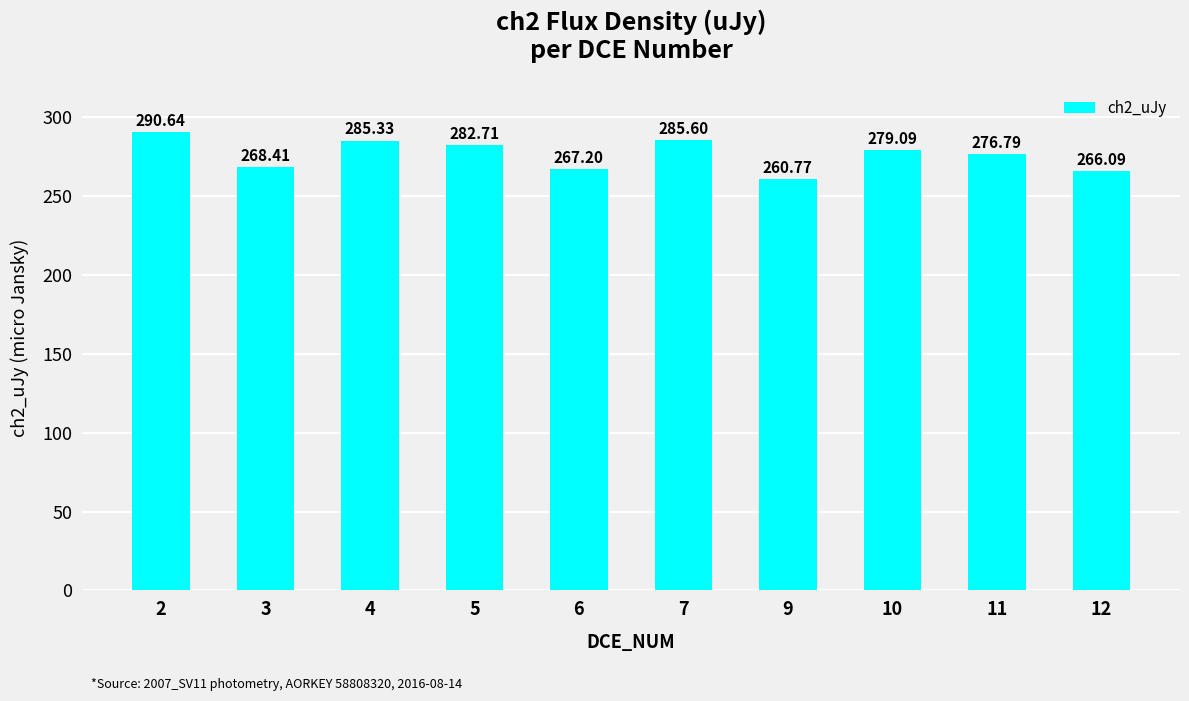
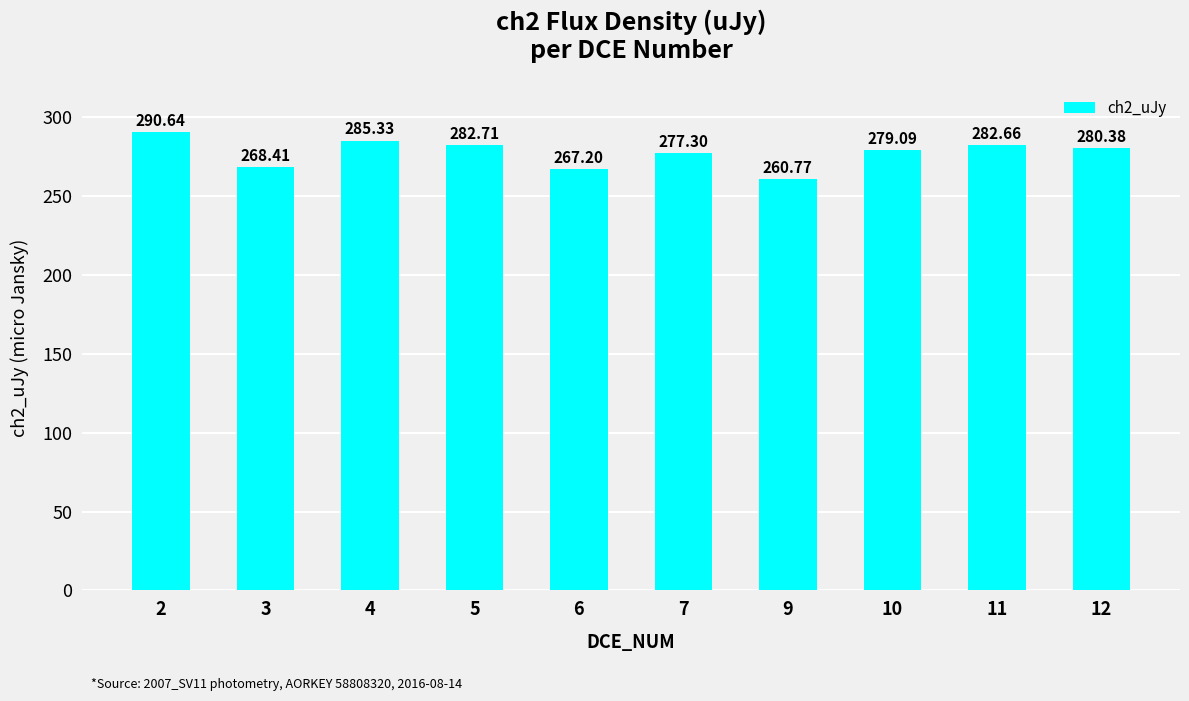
7: 285.60 -> 277.30
11: 276.79 -> 282.66
12: 266.09 -> 280.38
